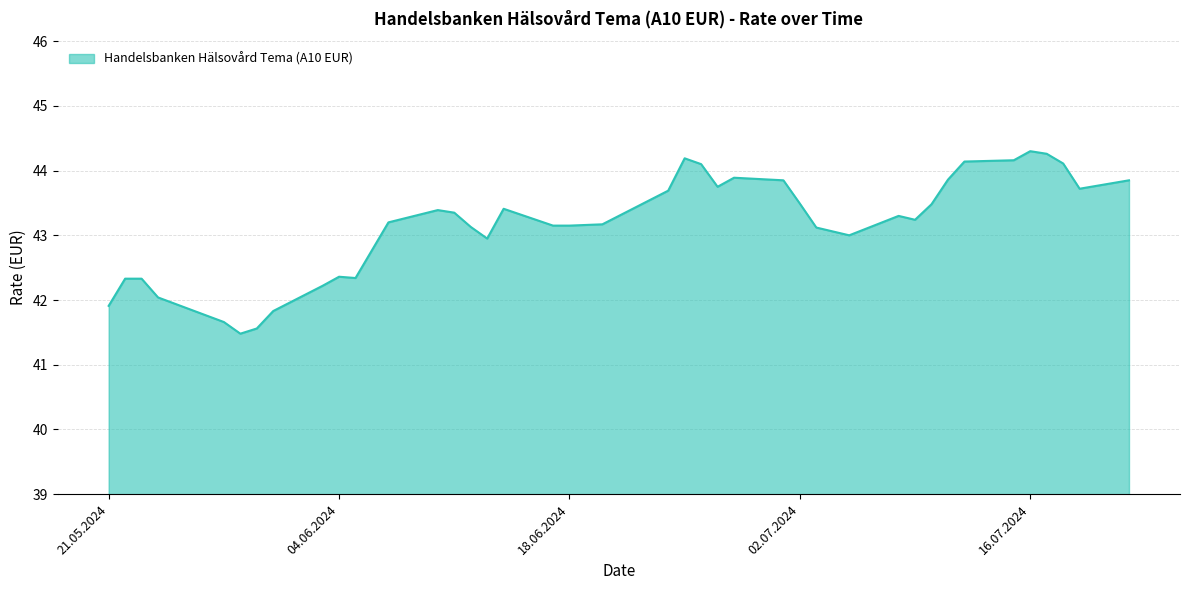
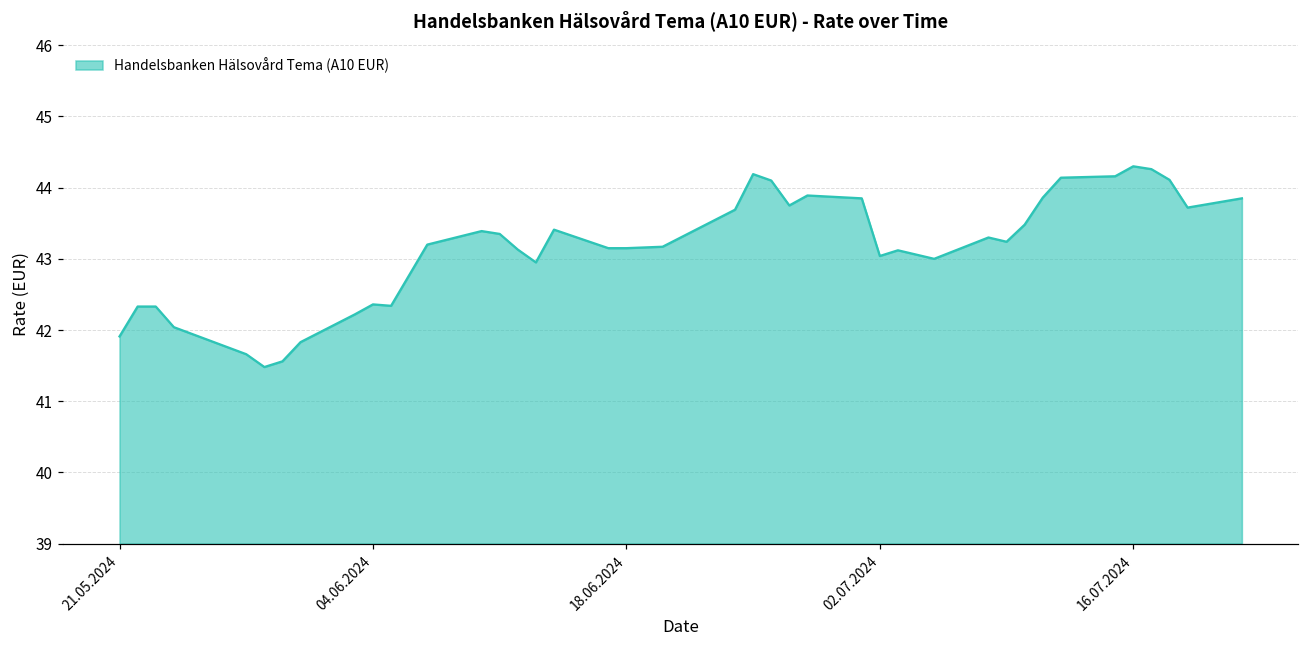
02.07.2024: 43.5 -> 43.0
